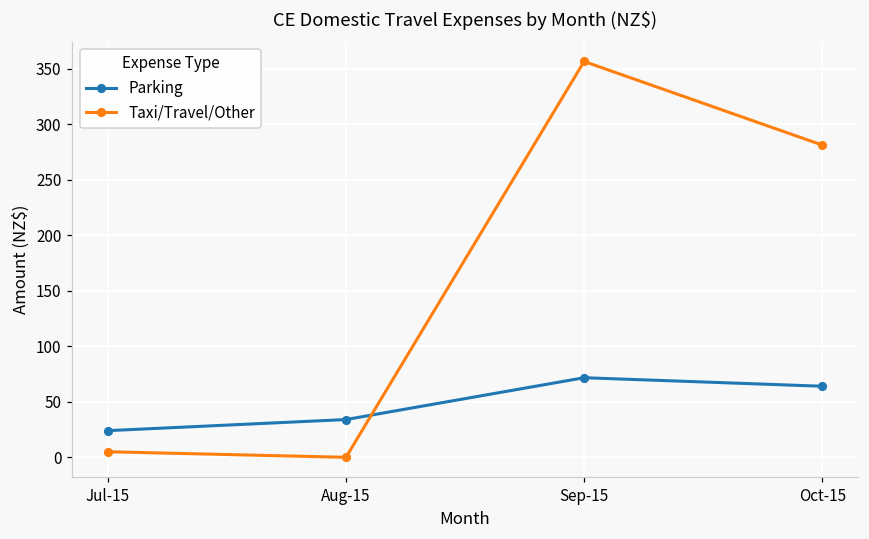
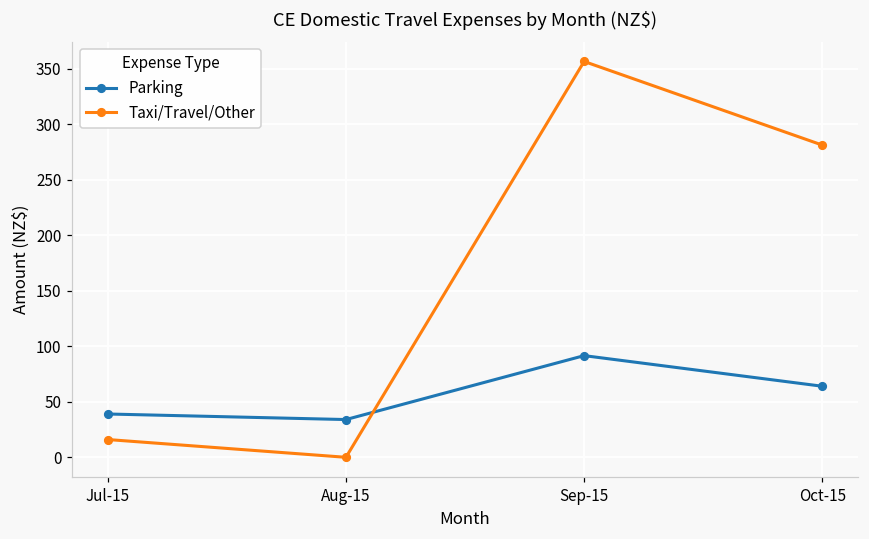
Parking, Jul-15: 24 -> 39
Taxi/Travel/Other, Jul-15: 5 -> 16
Parking, Sep-15: 72 -> 92
